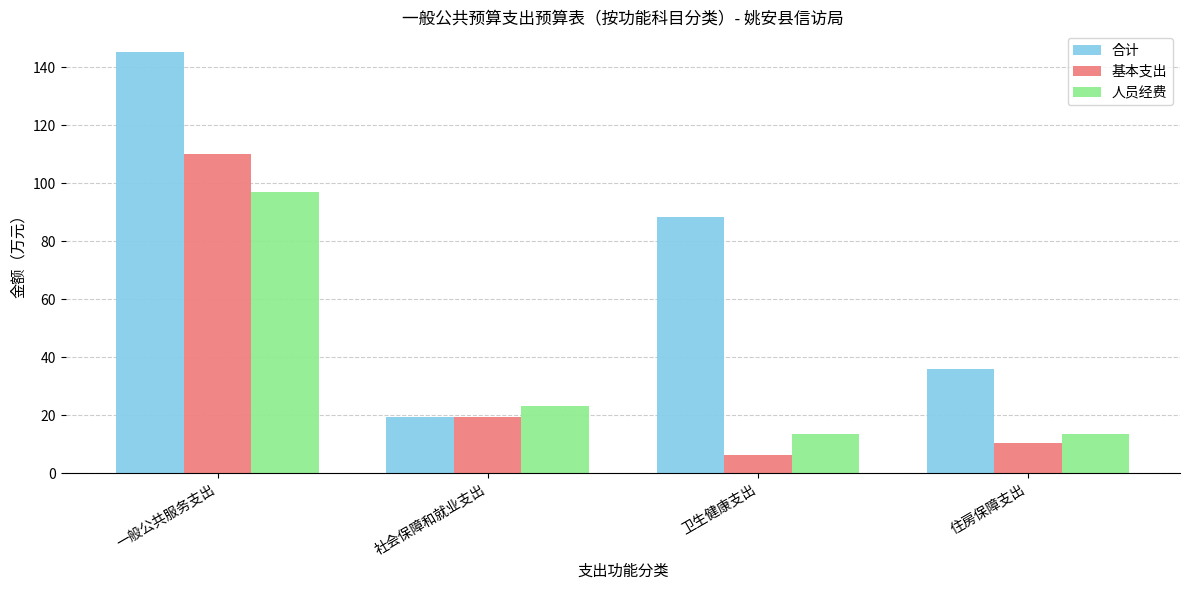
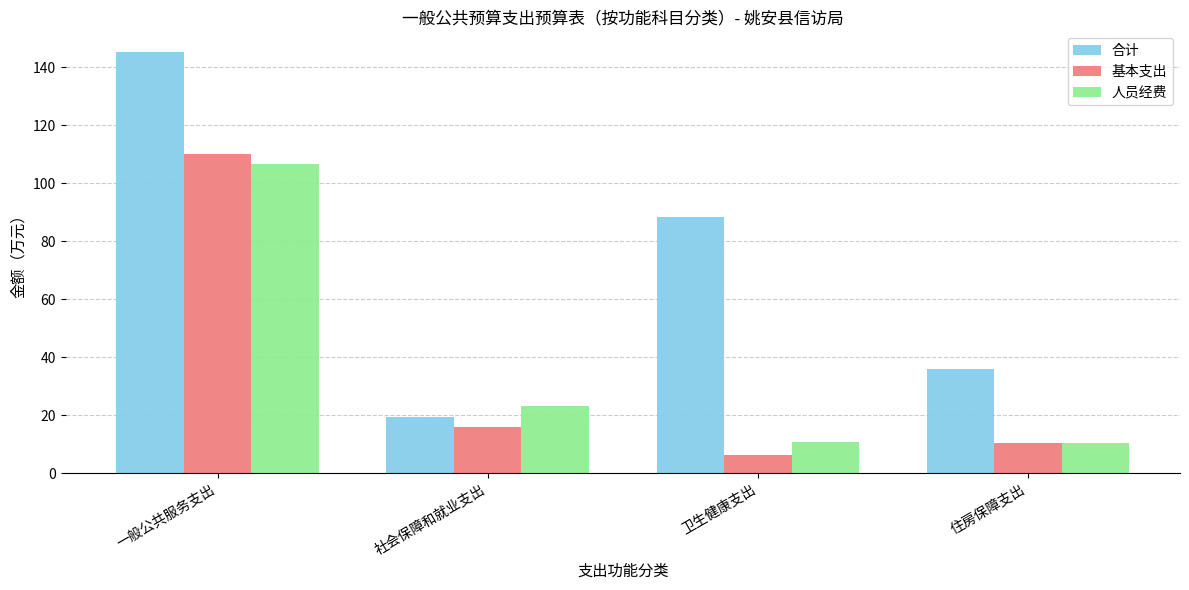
人员经费, 一般公共服务支出: 97 -> 107
基本支出, 社会保障和就业支出: 19 -> 16
人员经费, 卫生健康支出: 14 -> 11
人员经费, 住房保障支出: 14 -> 10
